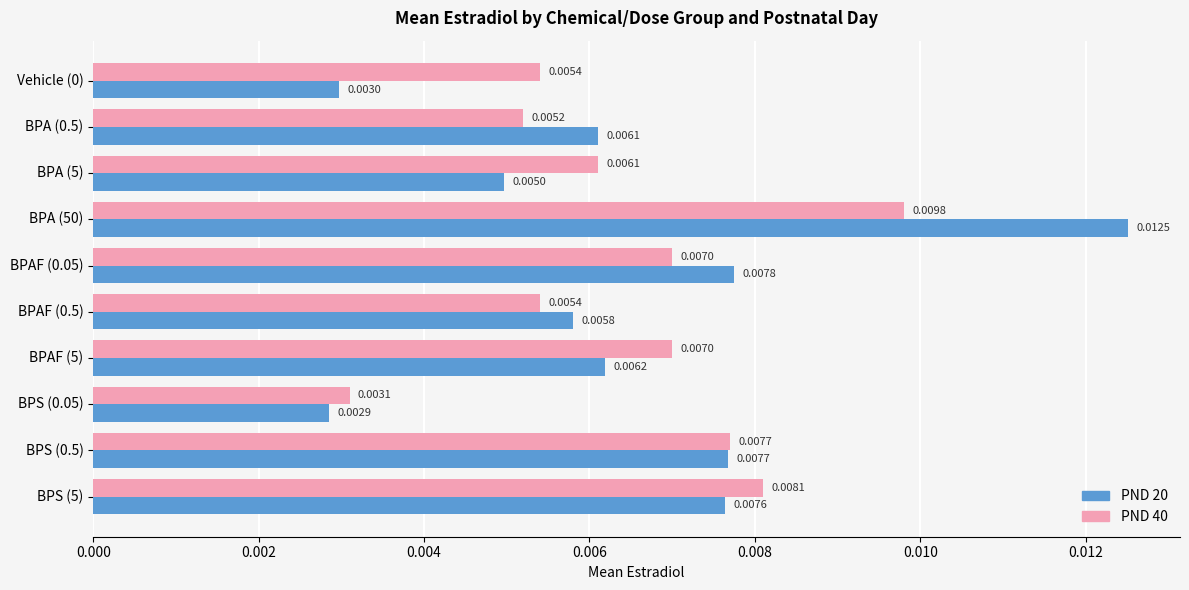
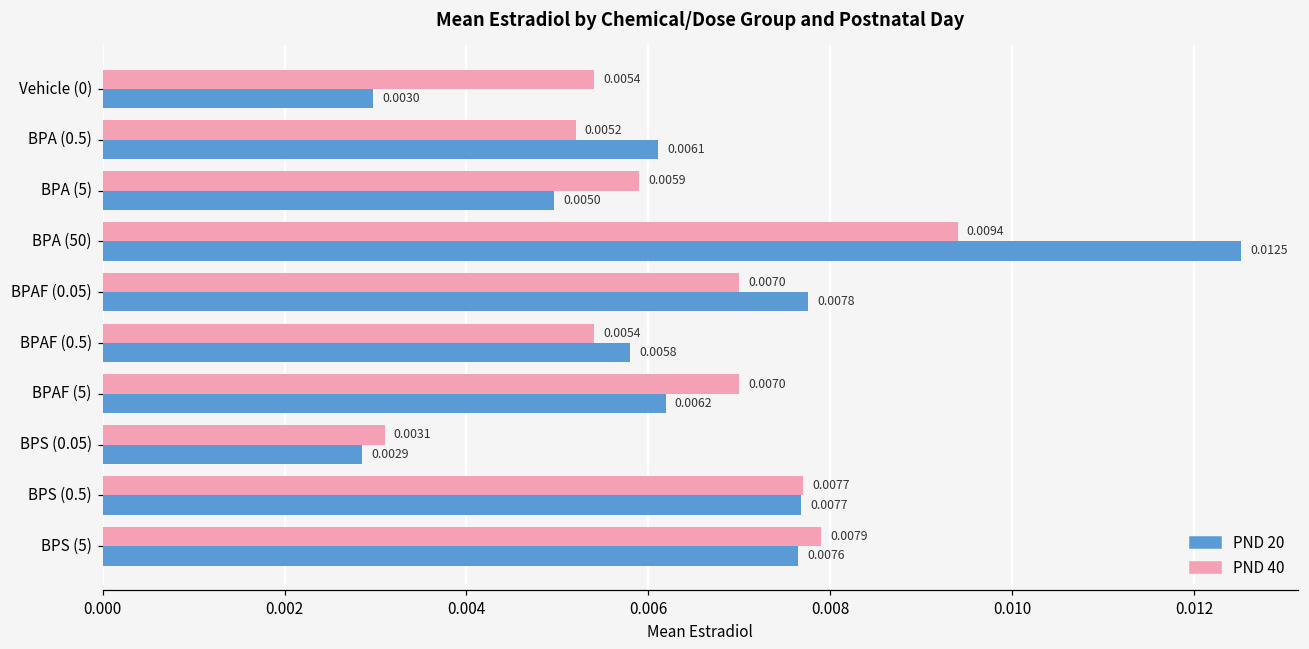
PND 40, BPA (5): 0.0061 -> 0.0059
PND 40, BPA (50): 0.0098 -> 0.0094
PND 40, BPS (5): 0.0081 -> 0.0079
